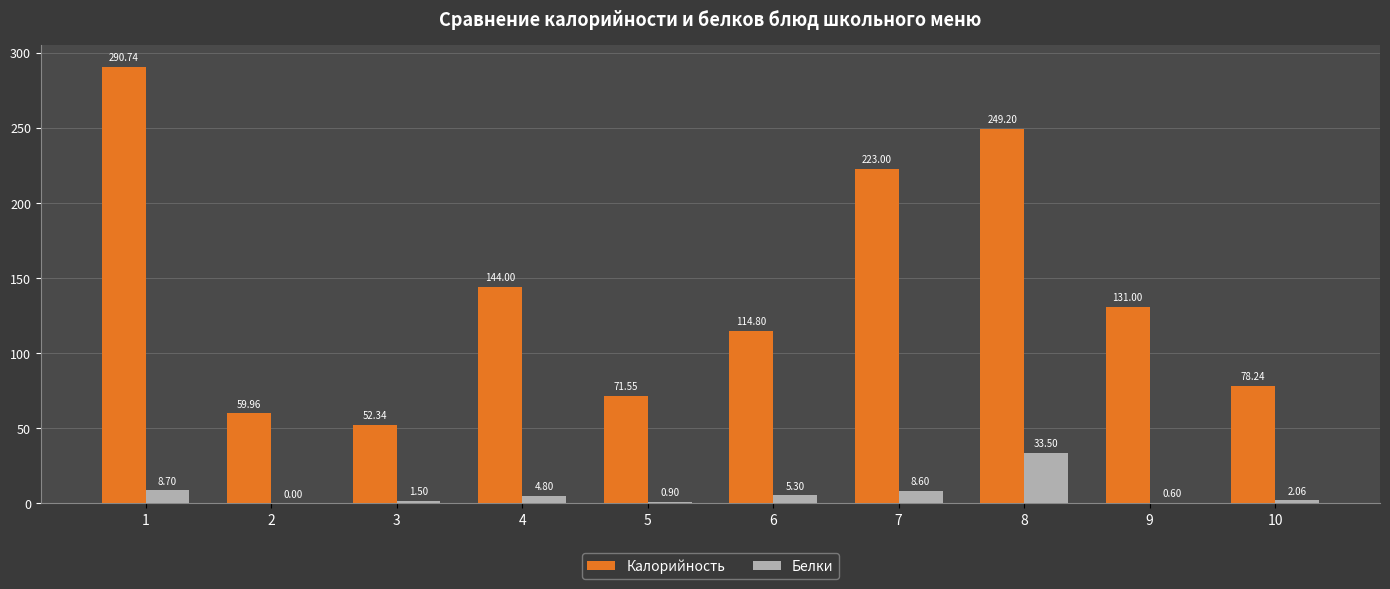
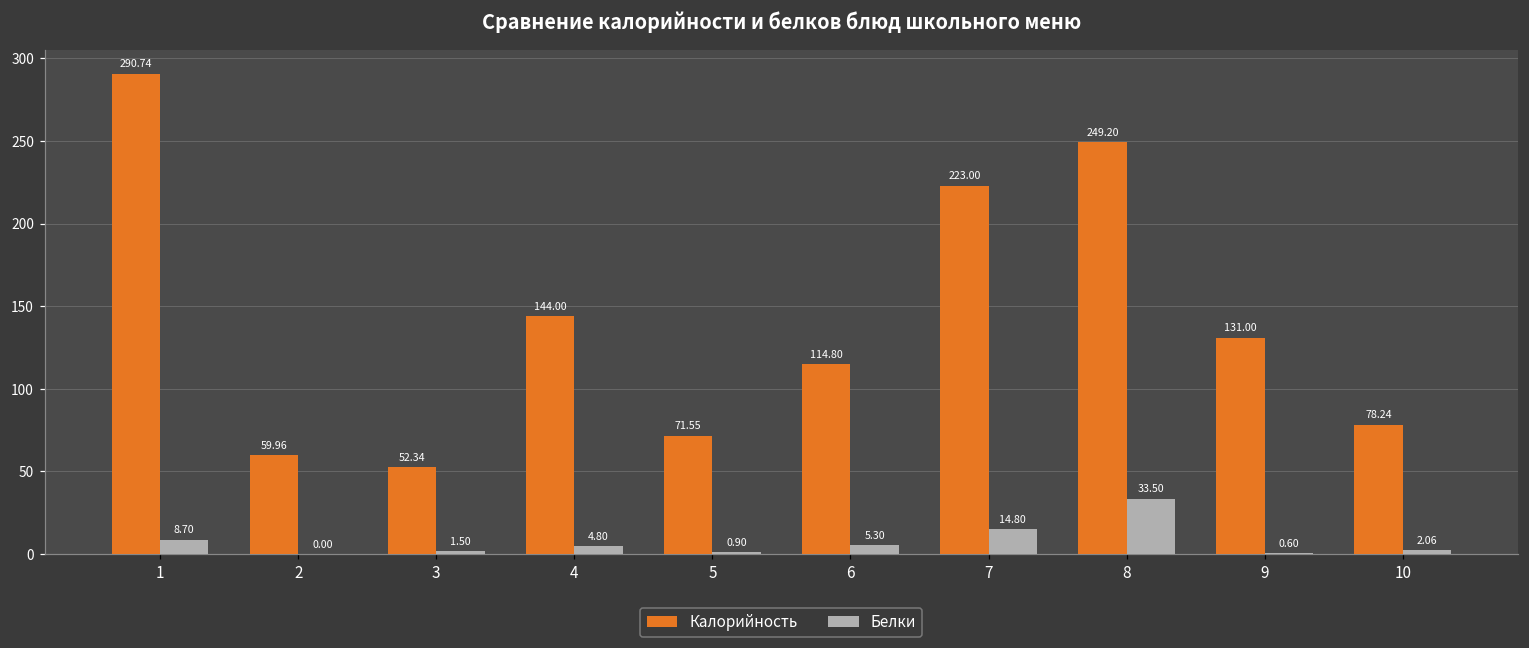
Белки, 7: 8.60 -> 14.80
